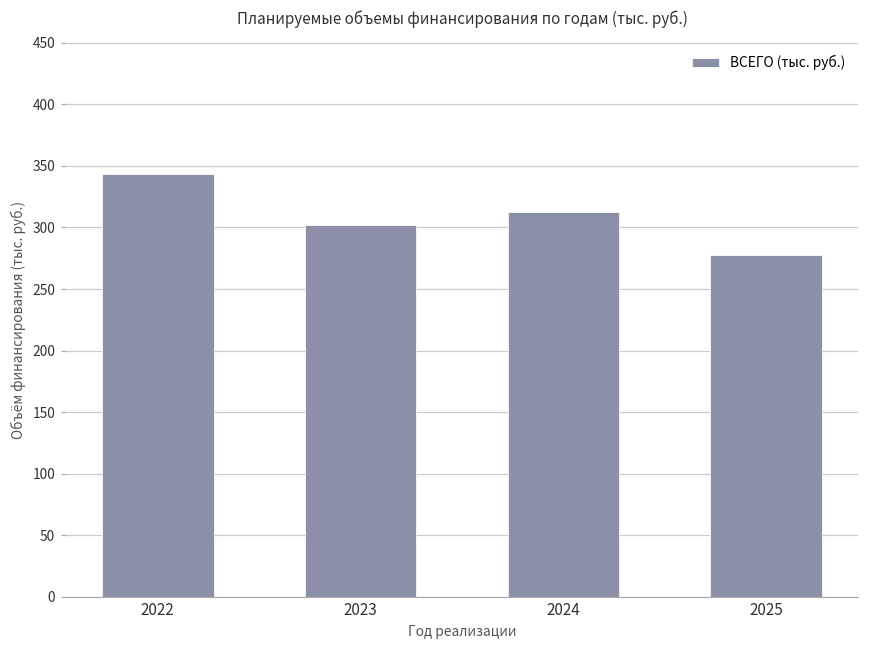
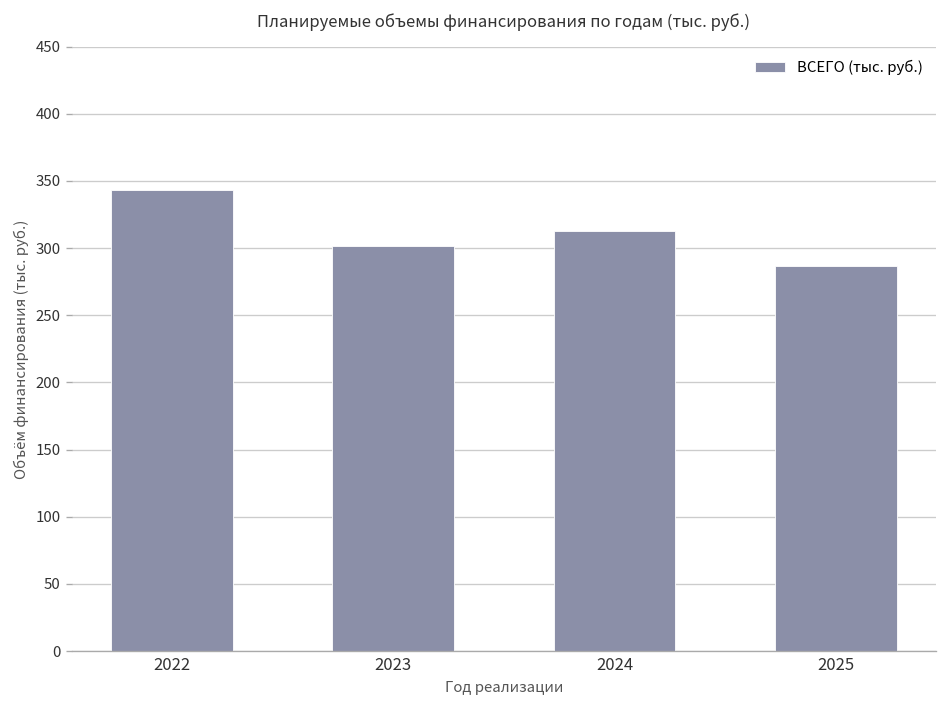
2025: 278 -> 286
